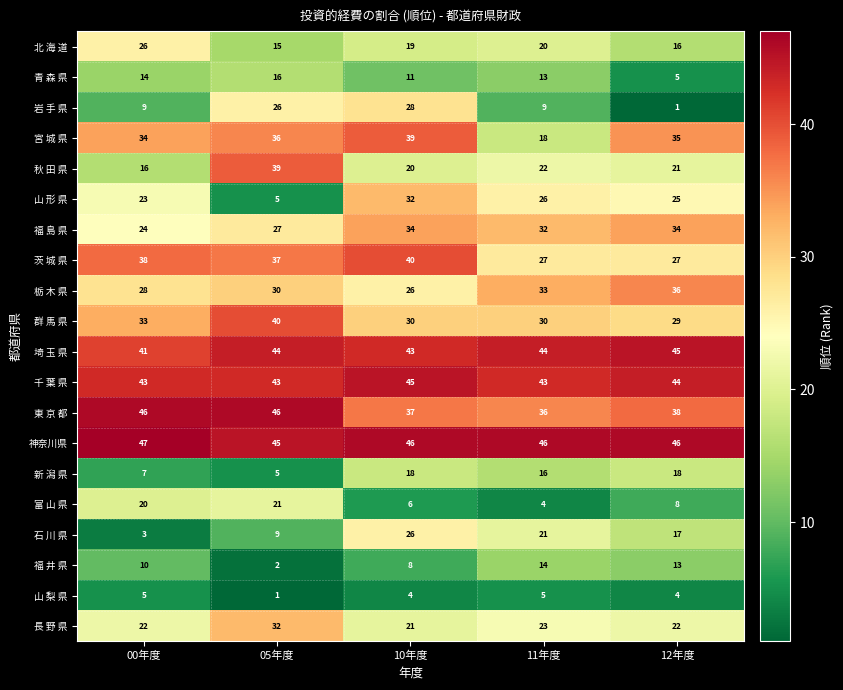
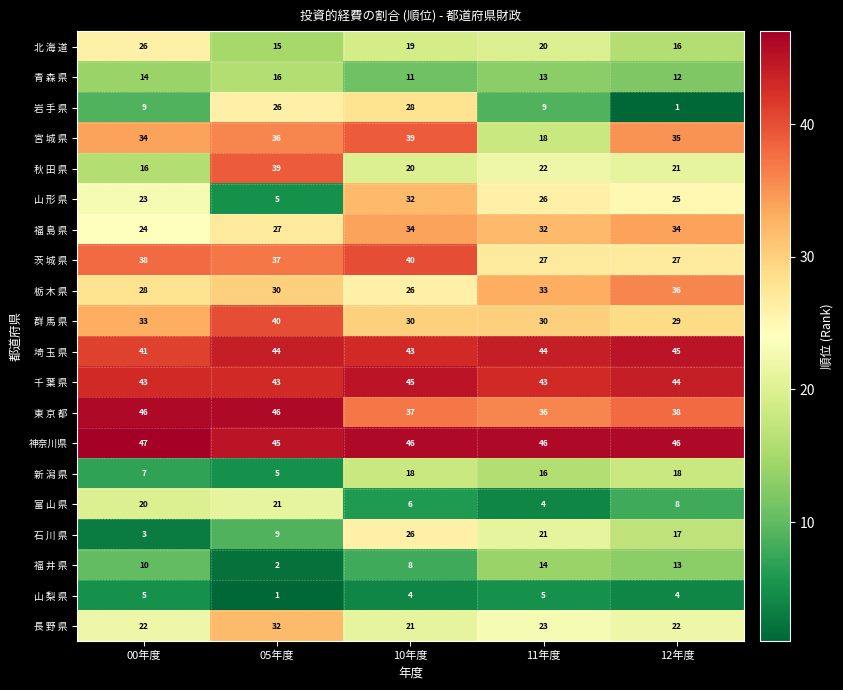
青 森 県, 12年度: 5 -> 12
